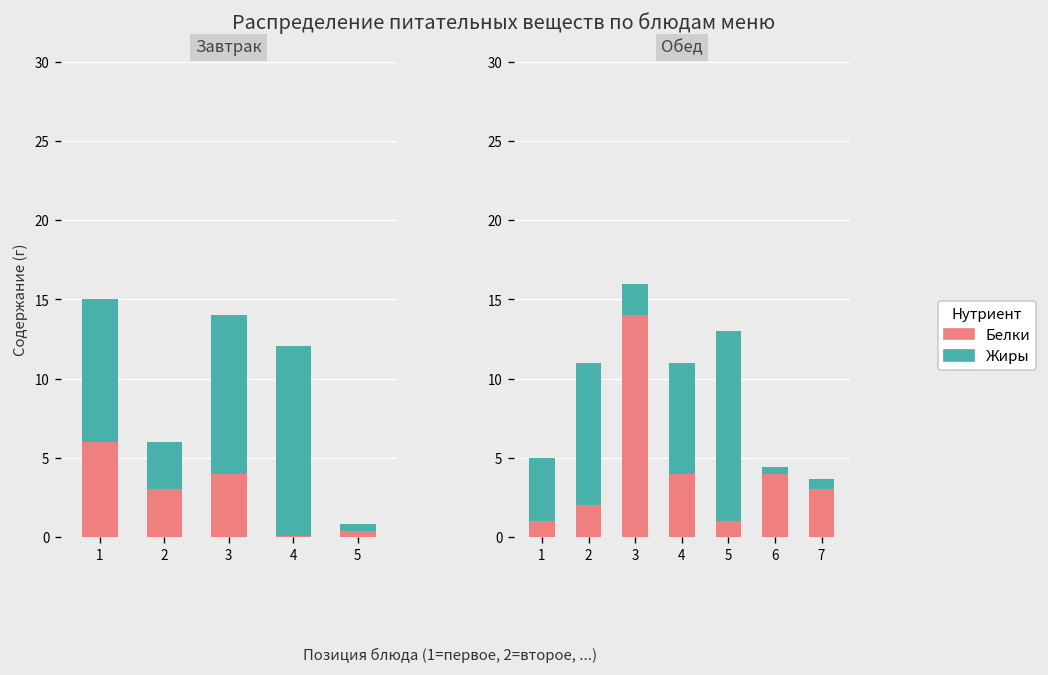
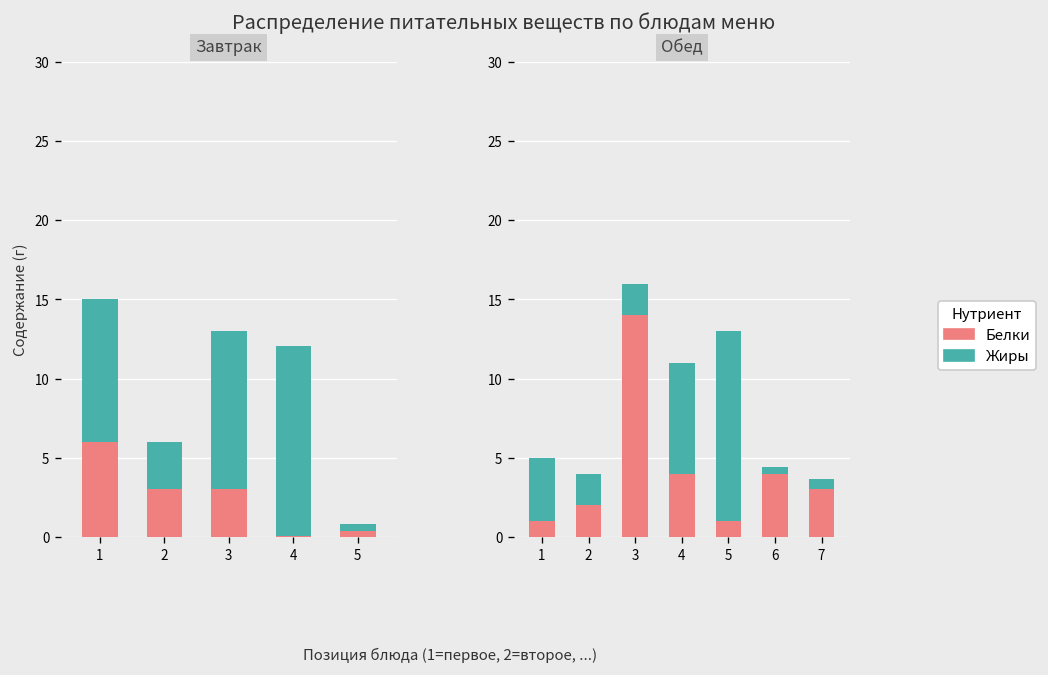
Завтрак, Белки, 3: 4 -> 3
Обед, Жиры, 2: 9 -> 2
